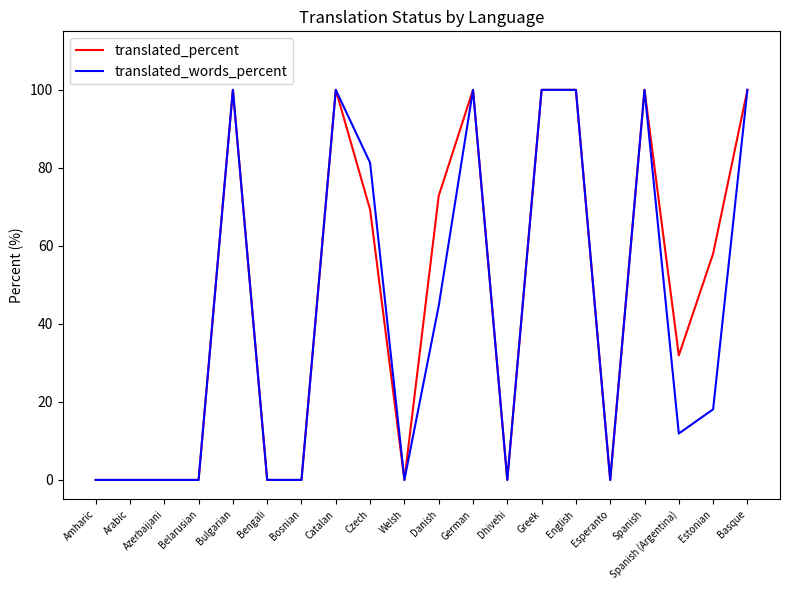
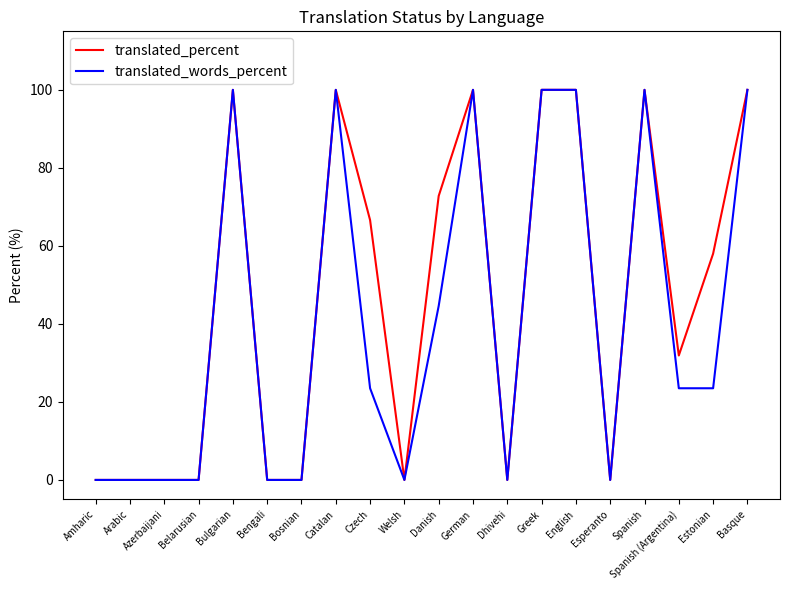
translated_percent, Czech: 69 -> 67
translated_words_percent, Czech: 81 -> 24
translated_words_percent, Spanish (Argentina): 12 -> 24
translated_words_percent, Estonian: 18 -> 24
